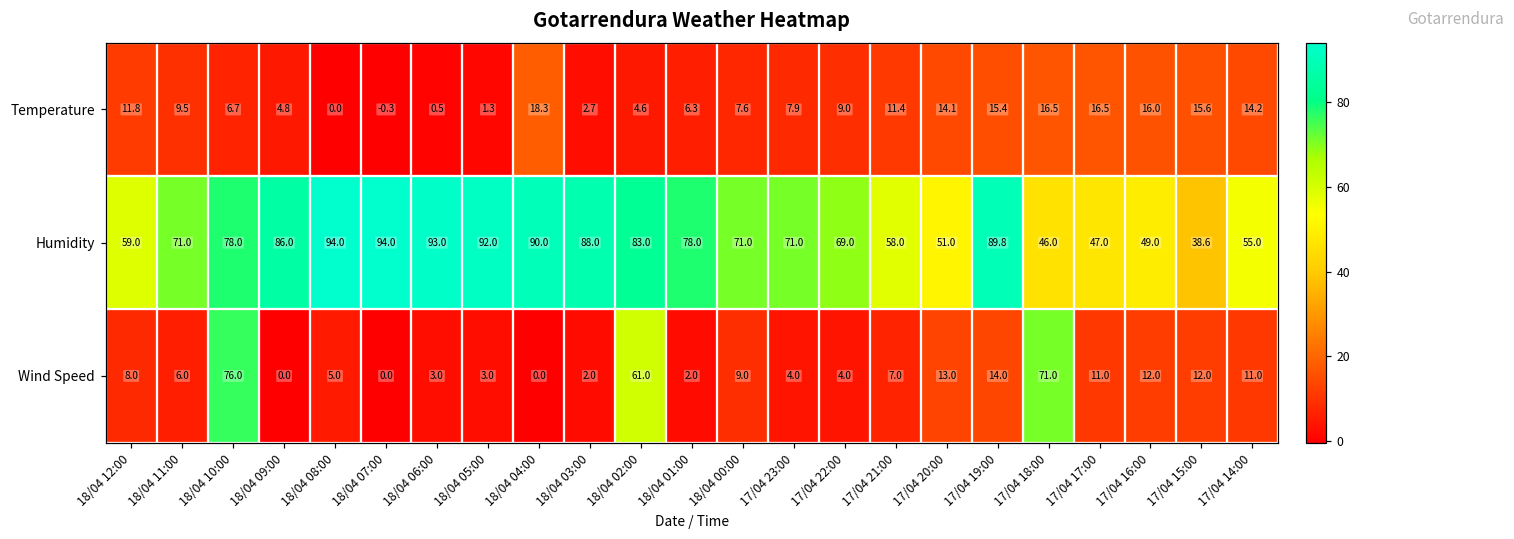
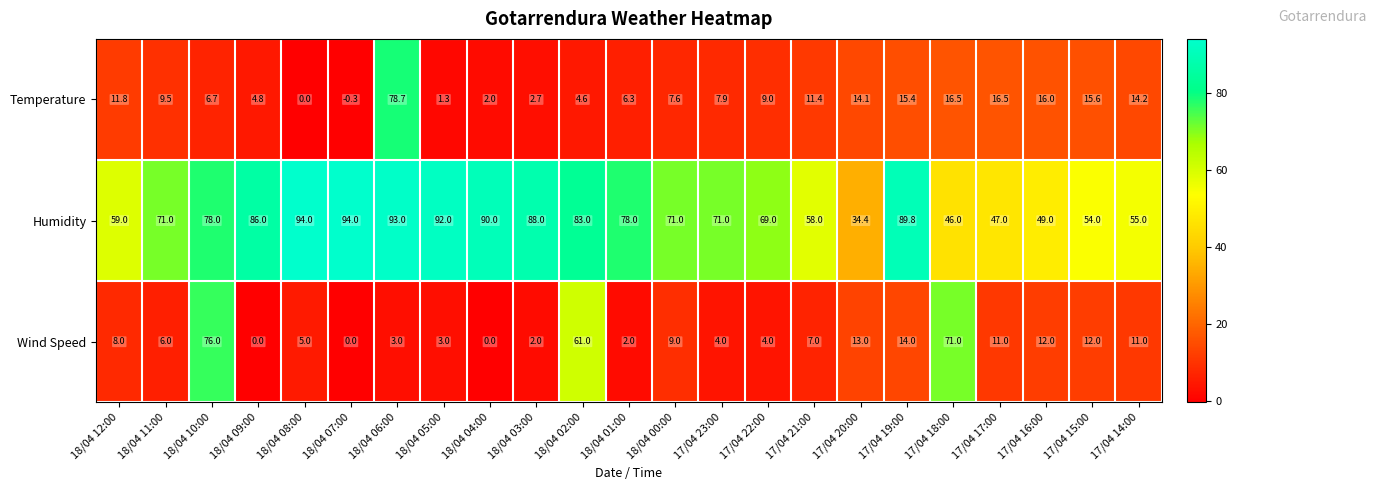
Temperature, 18/04 06:00: 0.5 -> 78.7
Temperature, 18/04 04:00: 18.3 -> 2.0
Humidity, 17/04 20:00: 51.0 -> 34.4
Humidity, 17/04 15:00: 38.6 -> 54.0
